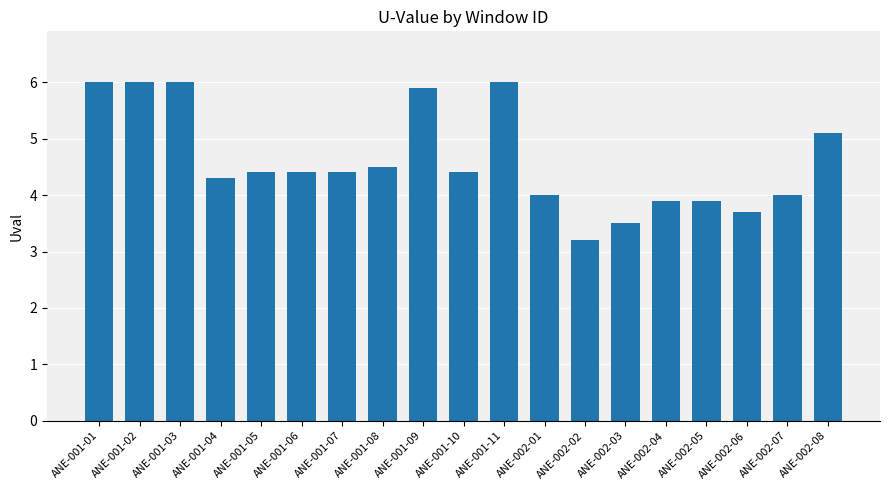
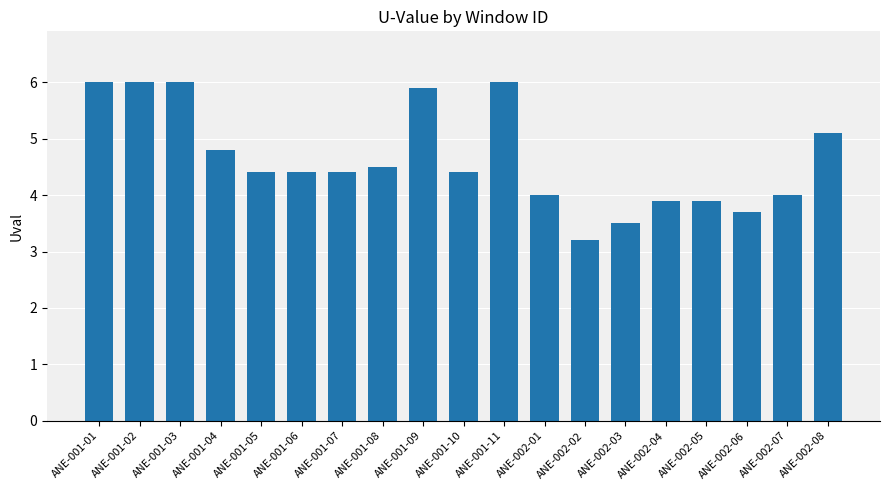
ANE-001-04: 4.3 -> 4.8
